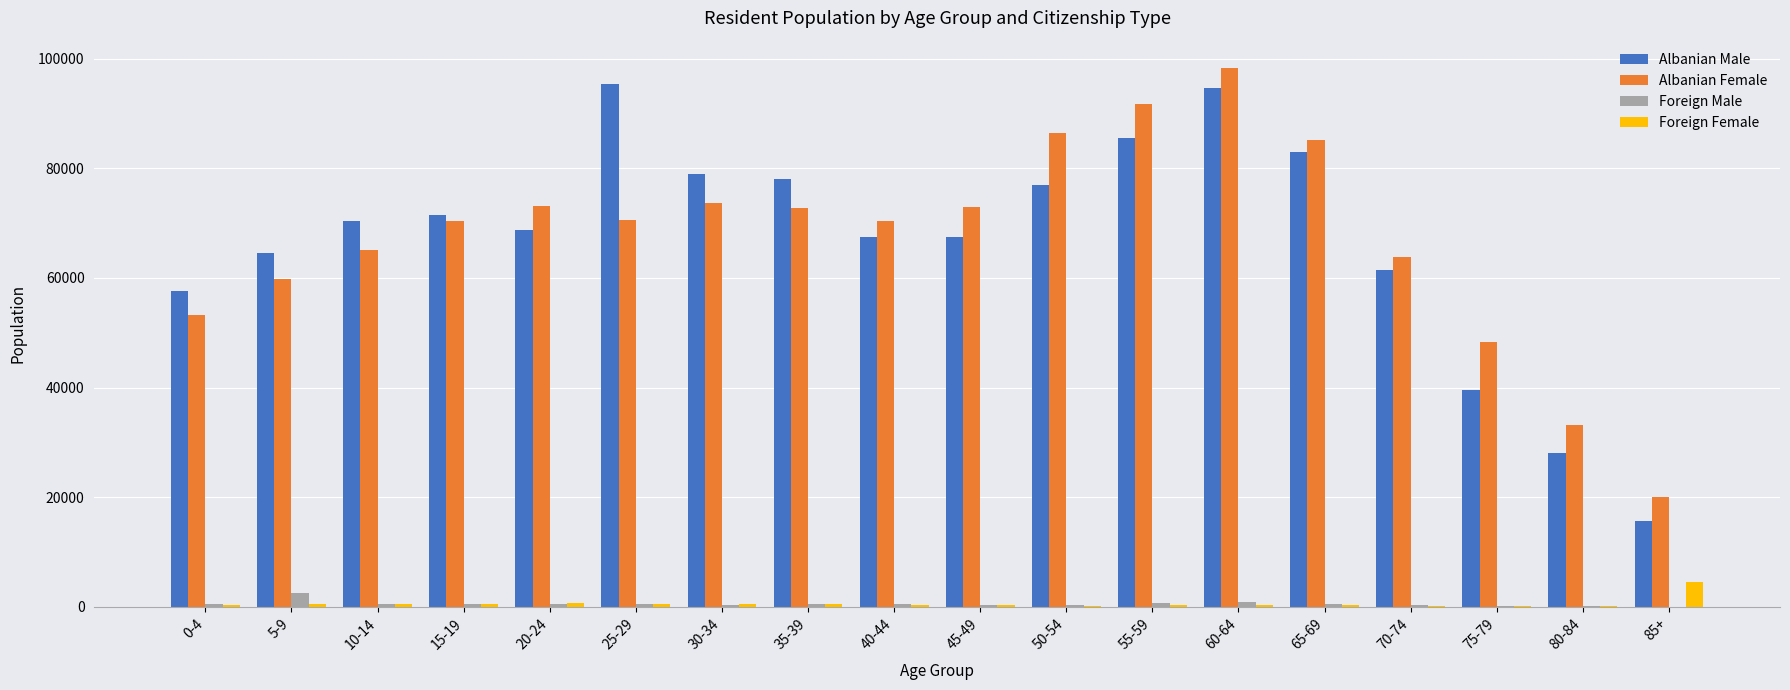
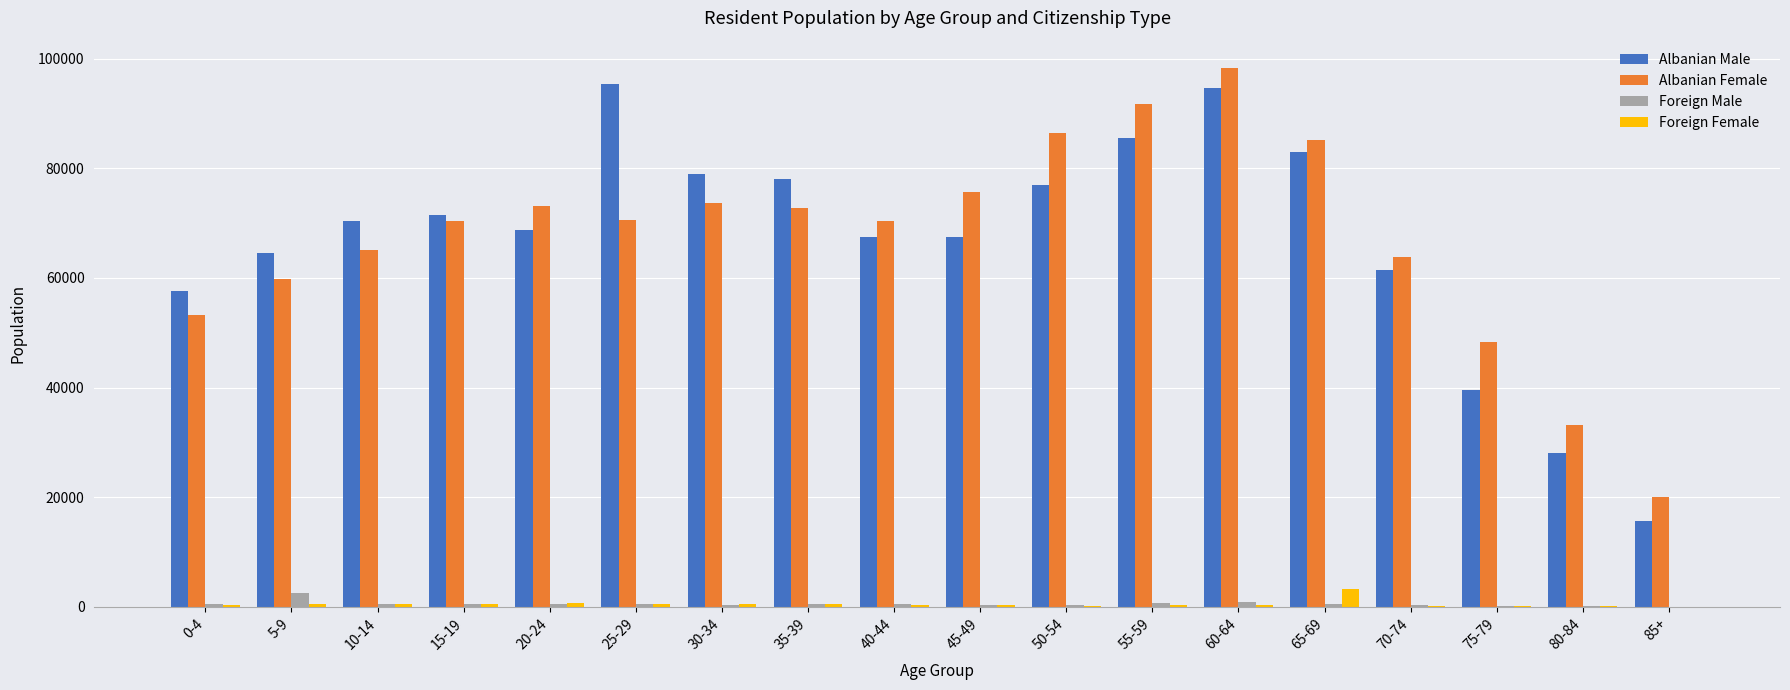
Albanian Female, 45-49: 73000 -> 76000
Foreign Female, 65-69: 0 -> 3000
Foreign Female, 85+: 5000 -> 0
